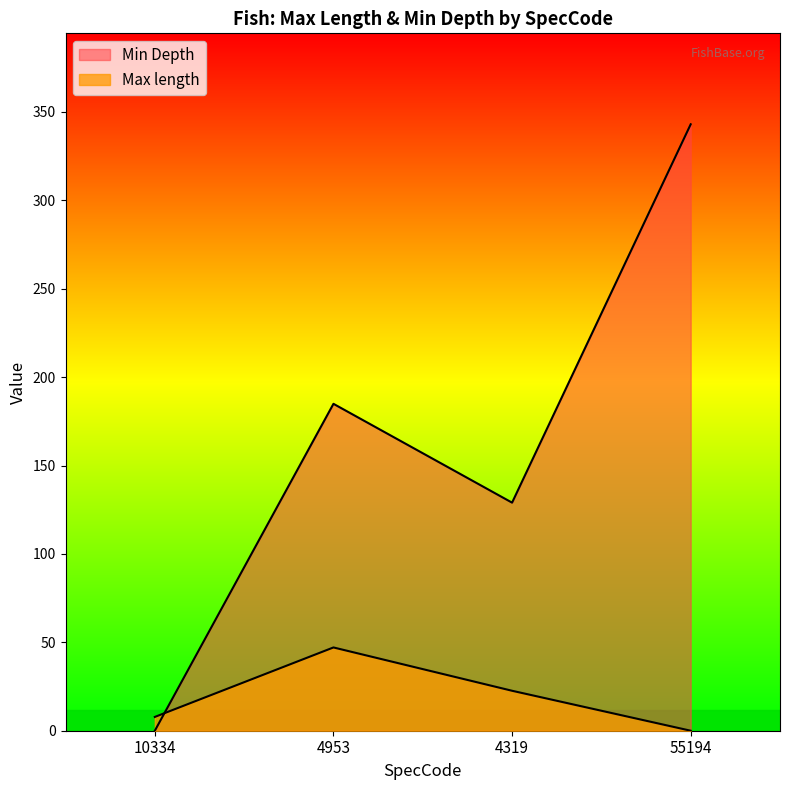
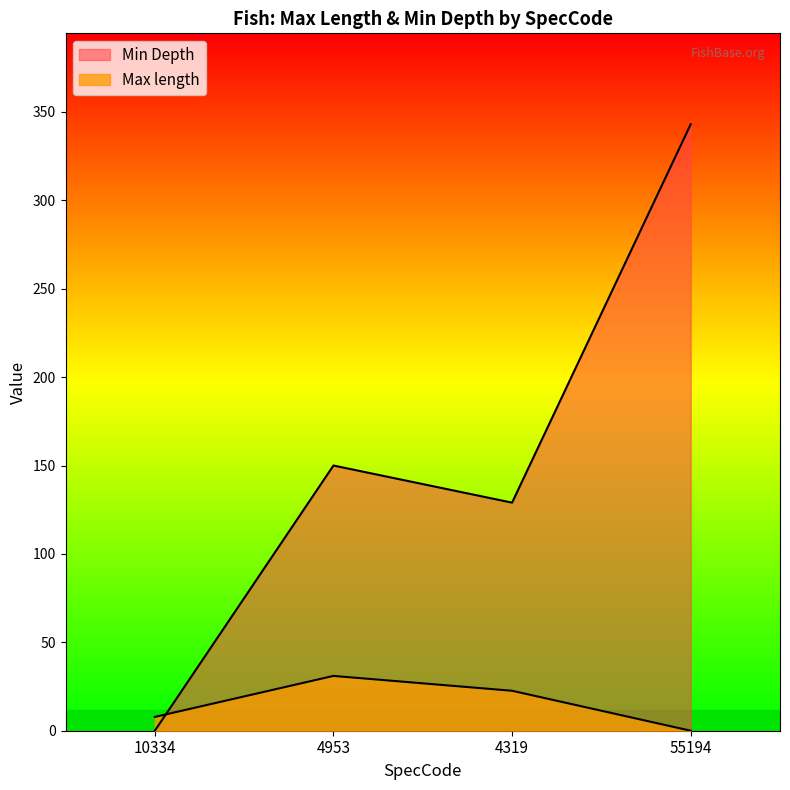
Min Depth, 4953: 185 -> 150
Max length, 4953: 47 -> 31
